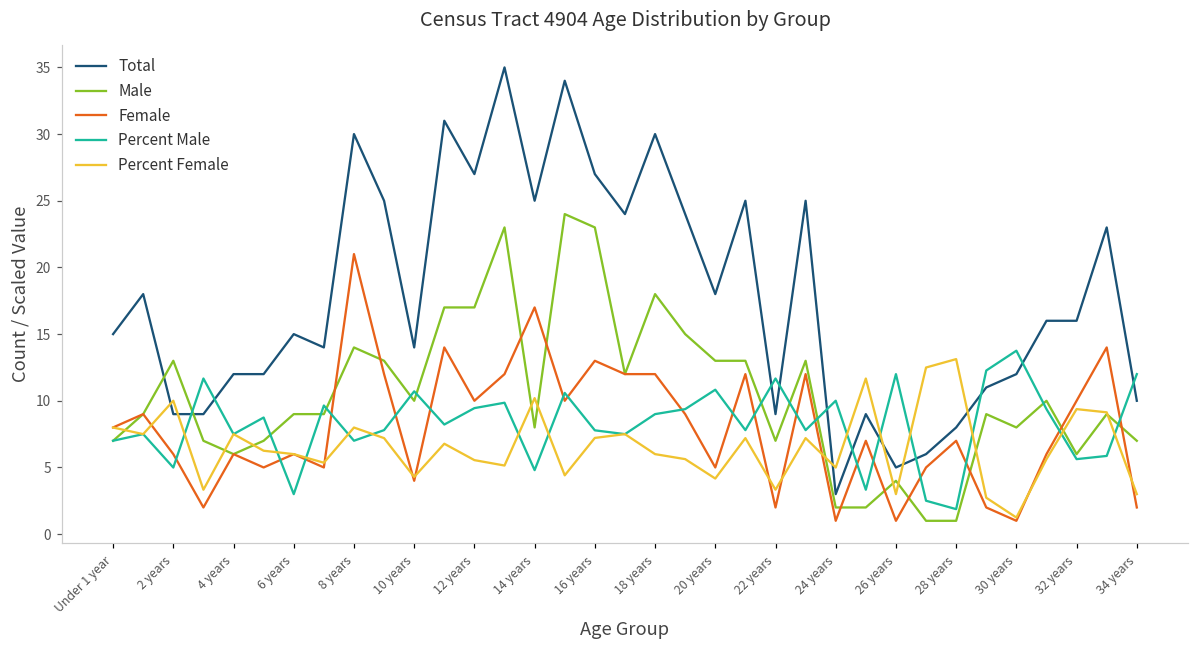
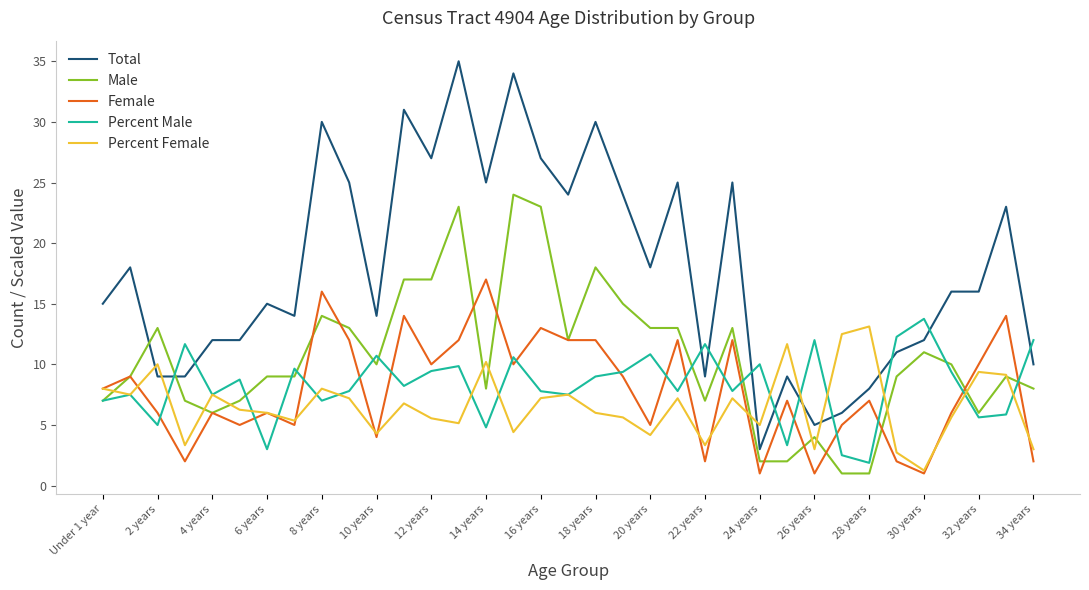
Female, 8 years: 21 -> 16
Male, 30 years: 8 -> 11
Male, 34 years: 7 -> 8
